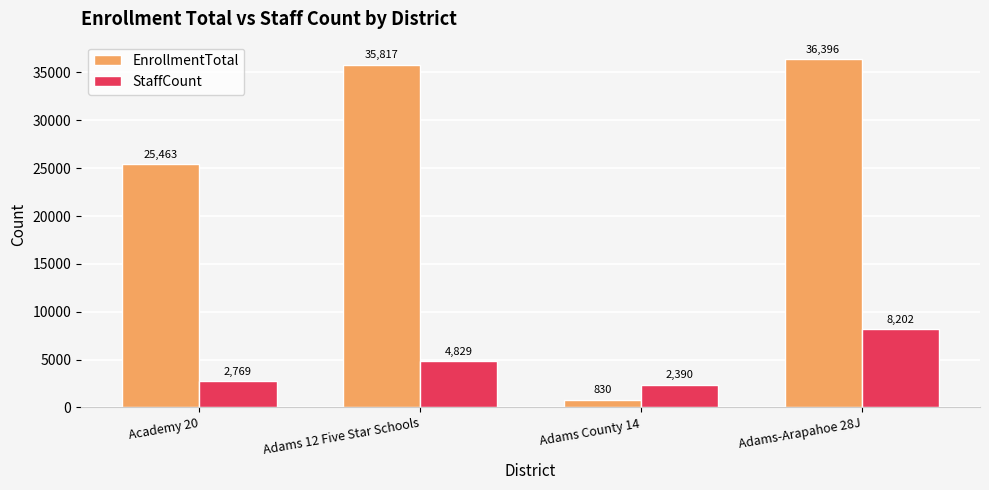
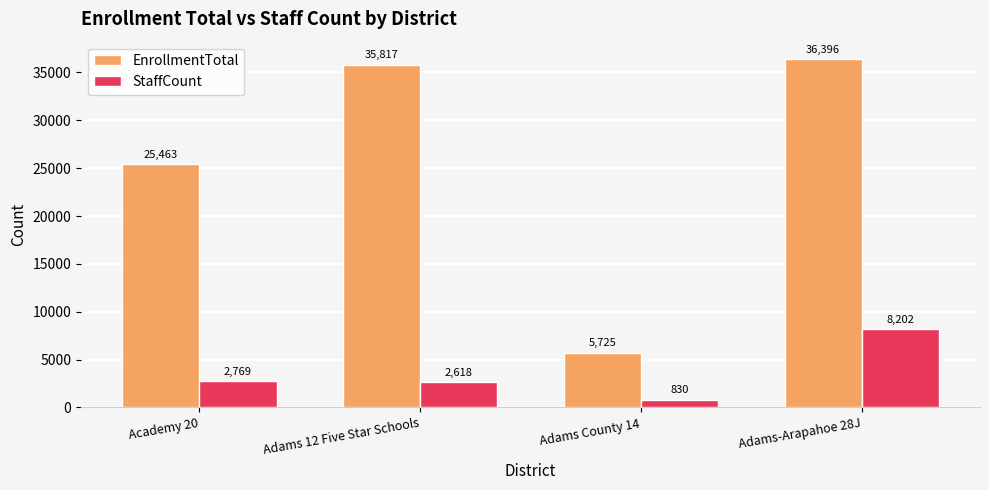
StaffCount, Adams 12 Five Star Schools: 4,829 -> 2,618
EnrollmentTotal, Adams County 14: 830 -> 5,725
StaffCount, Adams County 14: 2,390 -> 830
